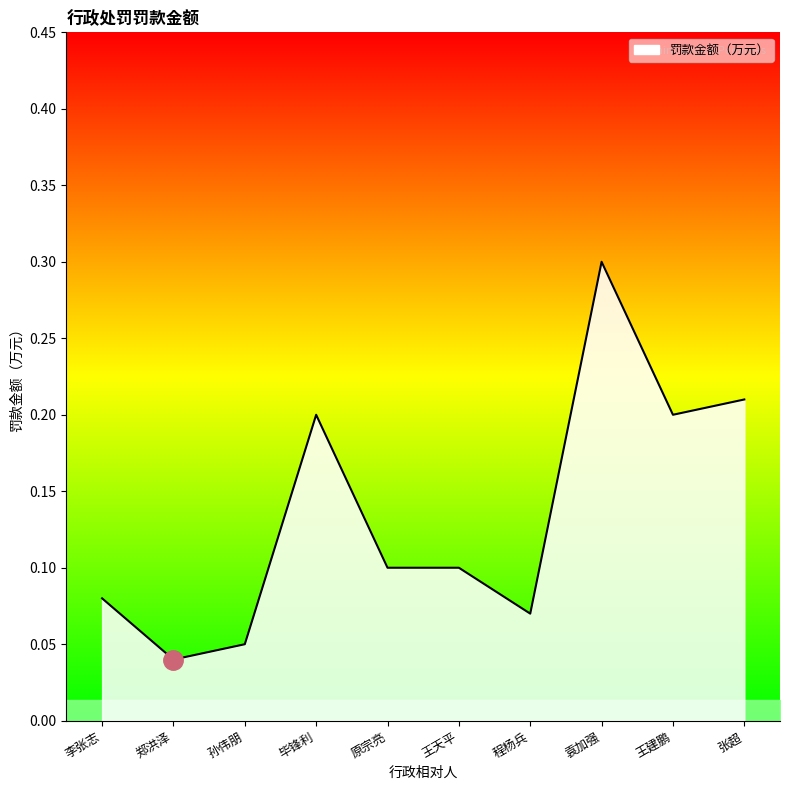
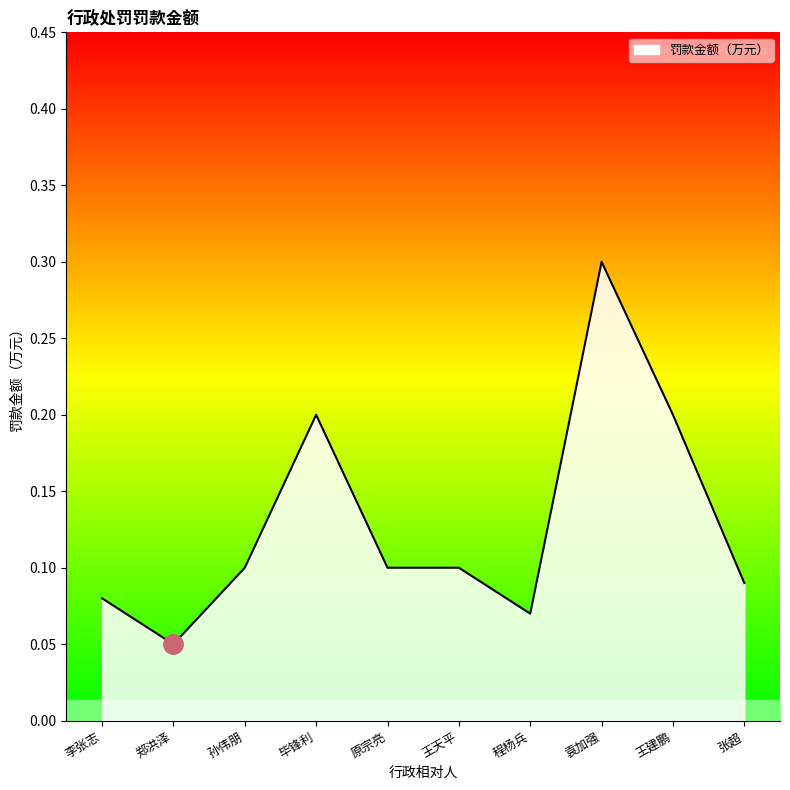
罚款金额（万元）, 郑洪泽: 0.04 -> 0.05
罚款金额（万元）, 孙伟朋: 0.05 -> 0.10
罚款金额（万元）, 张超: 0.21 -> 0.09
